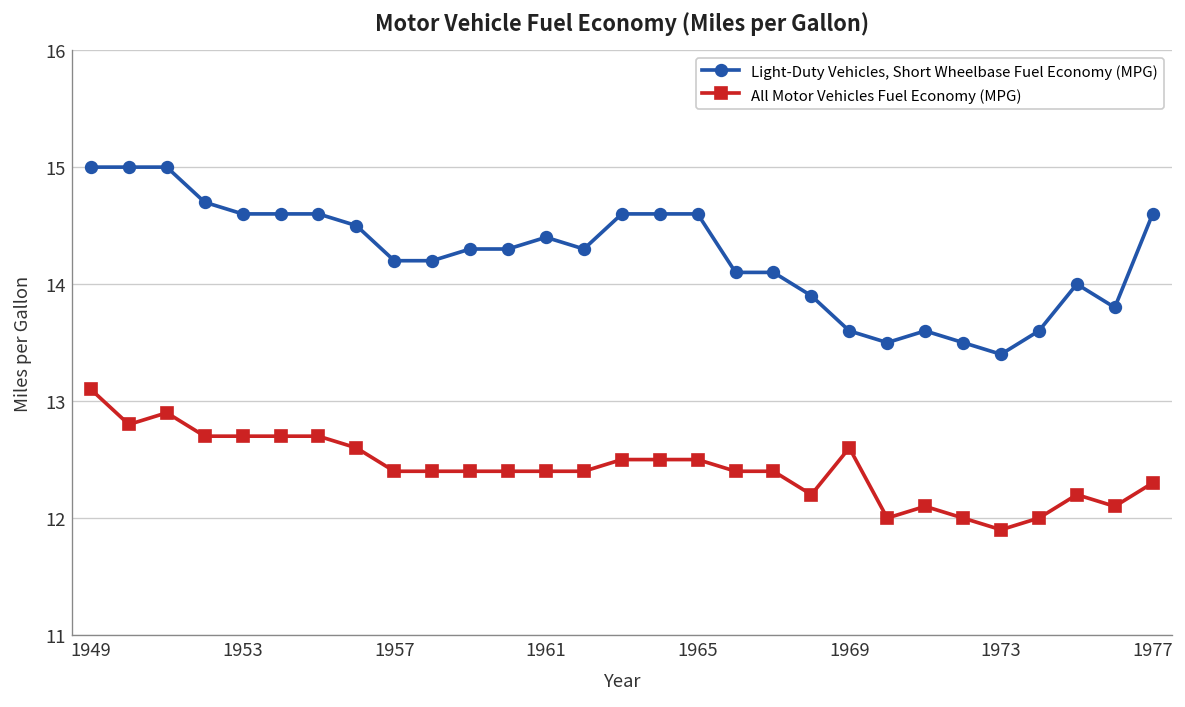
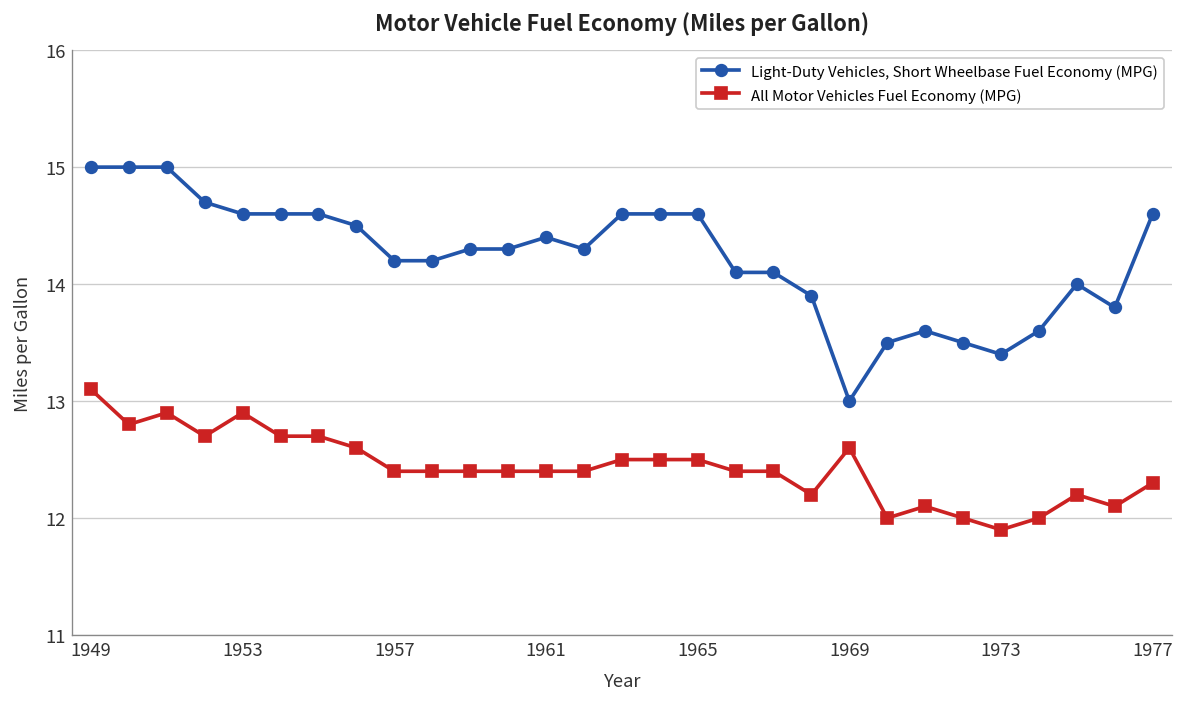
All Motor Vehicles Fuel Economy (MPG), 1953: 12.7 -> 12.9
Light-Duty Vehicles, Short Wheelbase Fuel Economy (MPG), 1969: 13.6 -> 13.0
